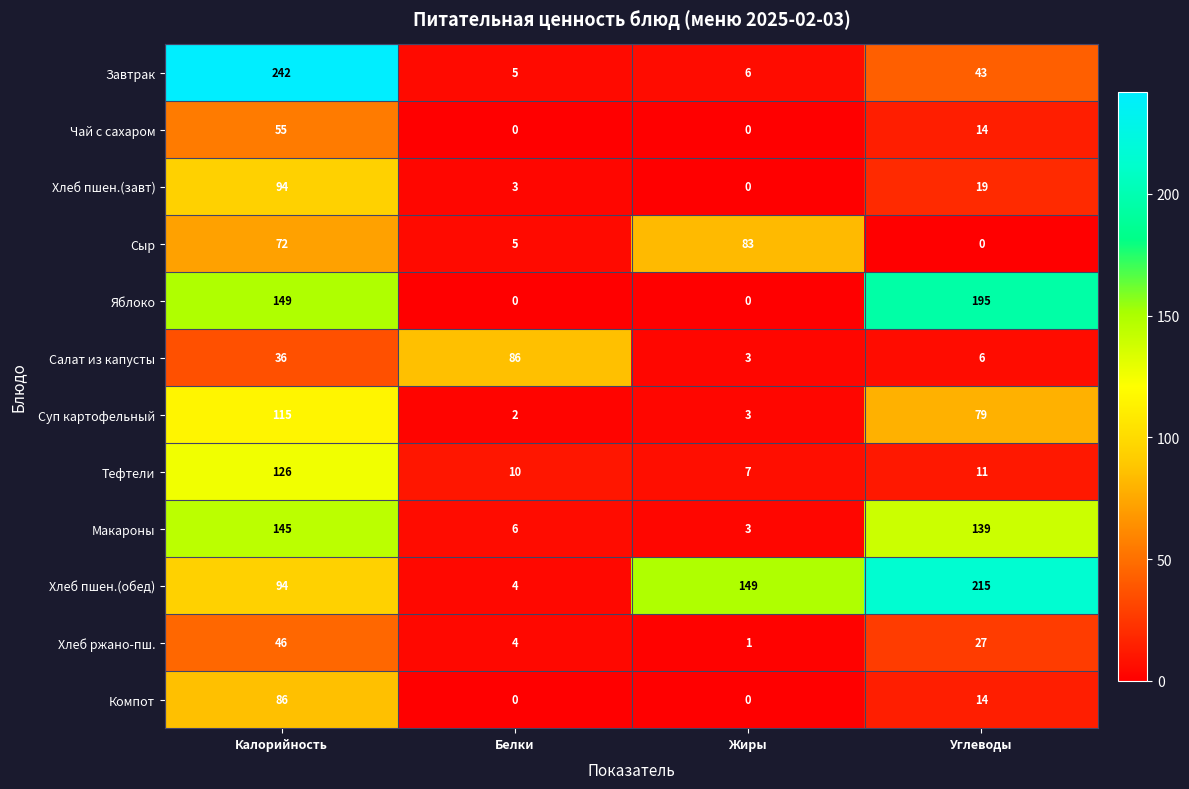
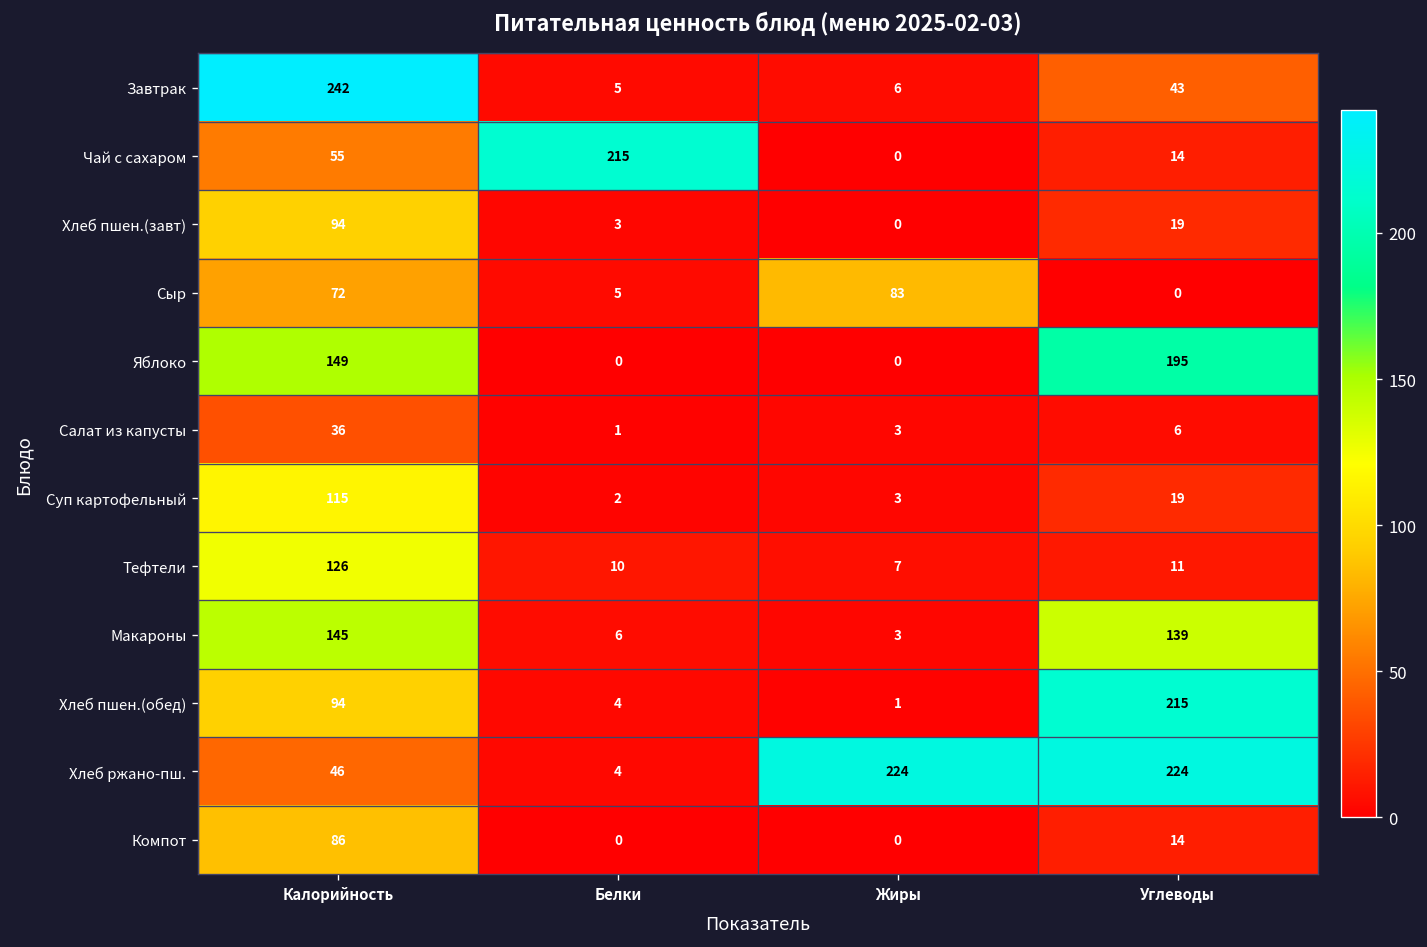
Чай с сахаром, Белки: 0 -> 215
Салат из капусты, Белки: 86 -> 1
Суп картофельный, Углеводы: 79 -> 19
Хлеб пшен.(обед), Жиры: 149 -> 1
Хлеб ржано-пш., Жиры: 1 -> 224
Хлеб ржано-пш., Углеводы: 27 -> 224
